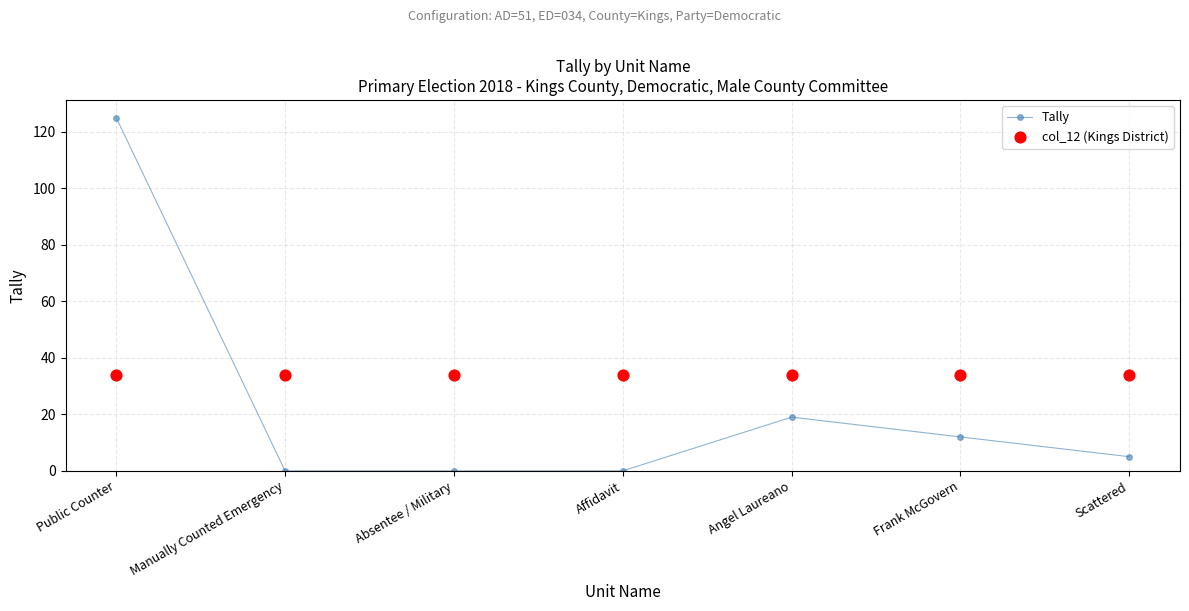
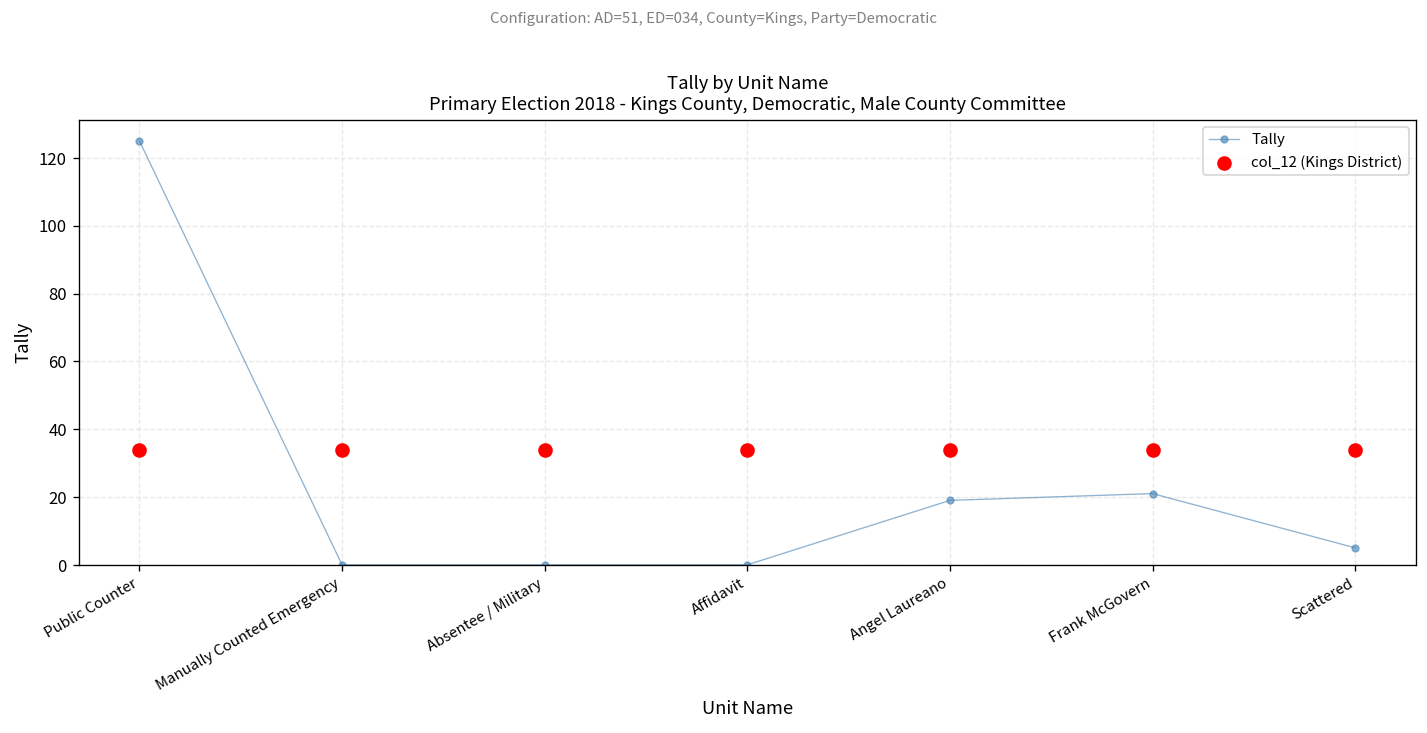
Tally, Frank McGovern: 12 -> 21
